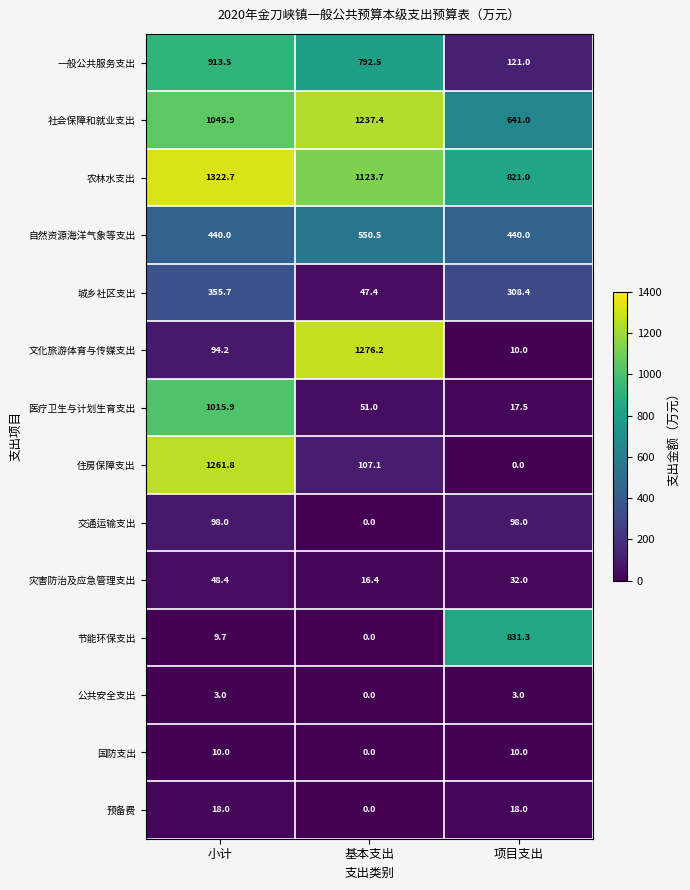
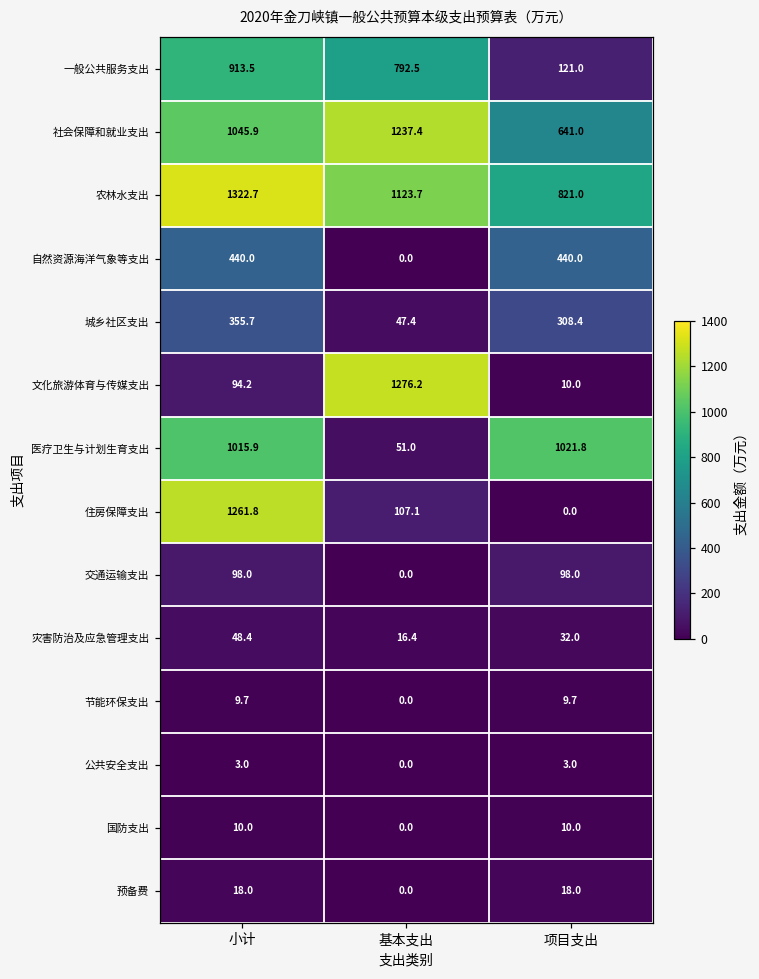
自然资源海洋气象等支出, 基本支出: 550.5 -> 0.0
医疗卫生与计划生育支出, 项目支出: 17.5 -> 1021.8
节能环保支出, 项目支出: 831.3 -> 9.7
